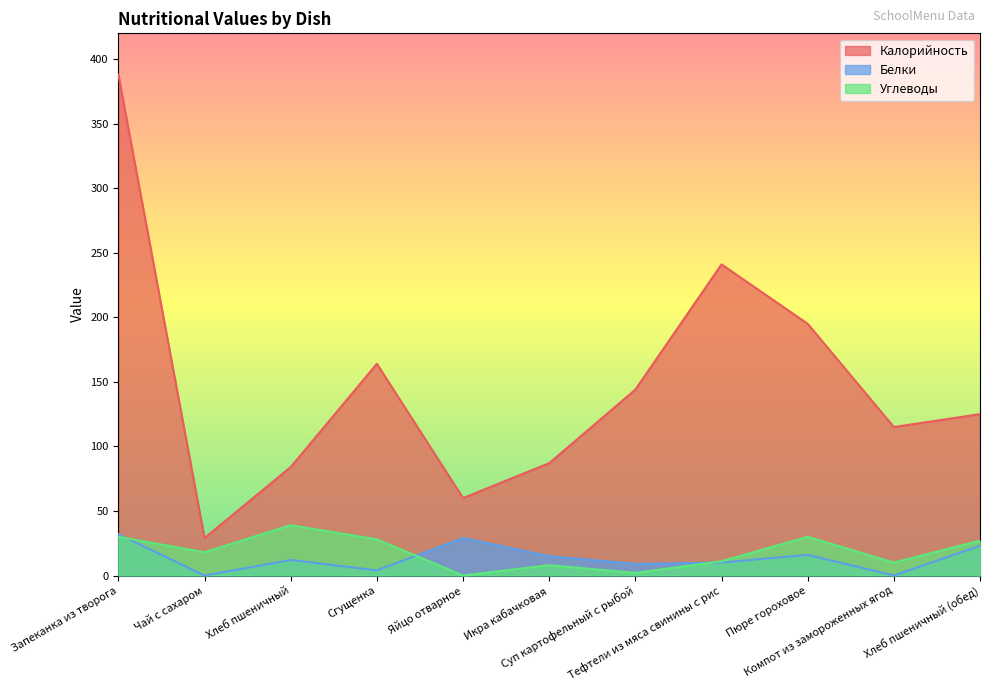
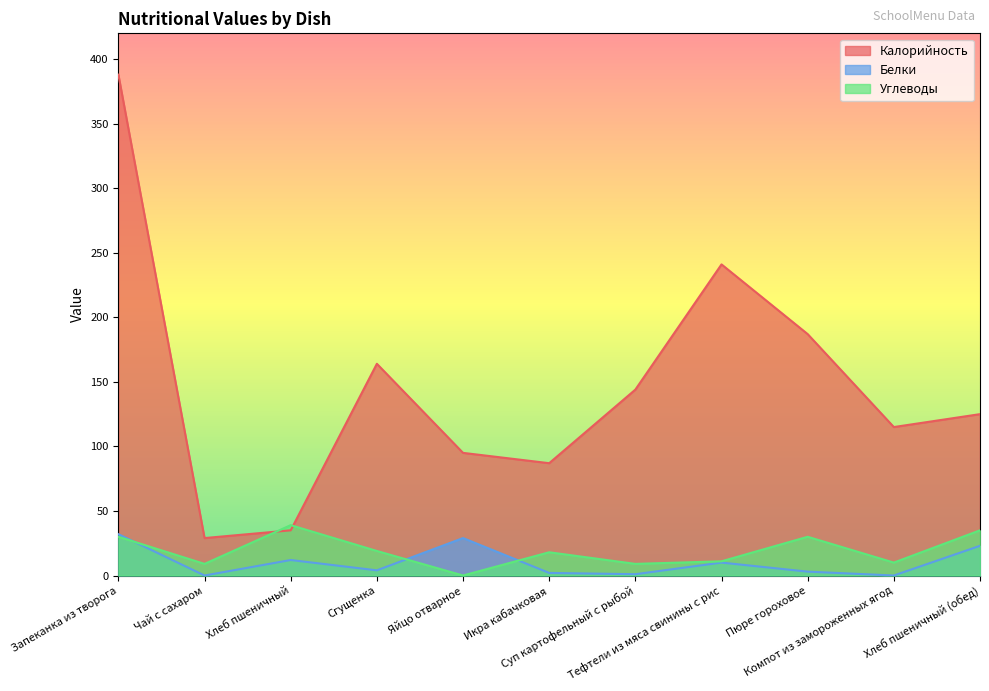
Углеводы, Чай с сахаром: 18 -> 9
Калорийность, Хлеб пшеничный: 84 -> 35
Углеводы, Сгущенка: 28 -> 19
Калорийность, Яйцо отварное: 60 -> 95
Белки, Икра кабачковая: 15 -> 2
Углеводы, Икра кабачковая: 8 -> 18
Белки, Суп картофельный с рыбой: 9 -> 1
Углеводы, Суп картофельный с рыбой: 2 -> 9
Калорийность, Пюре гороховое: 195 -> 187
Белки, Пюре гороховое: 16 -> 3
Углеводы, Хлеб пшеничный (обед): 27 -> 35
